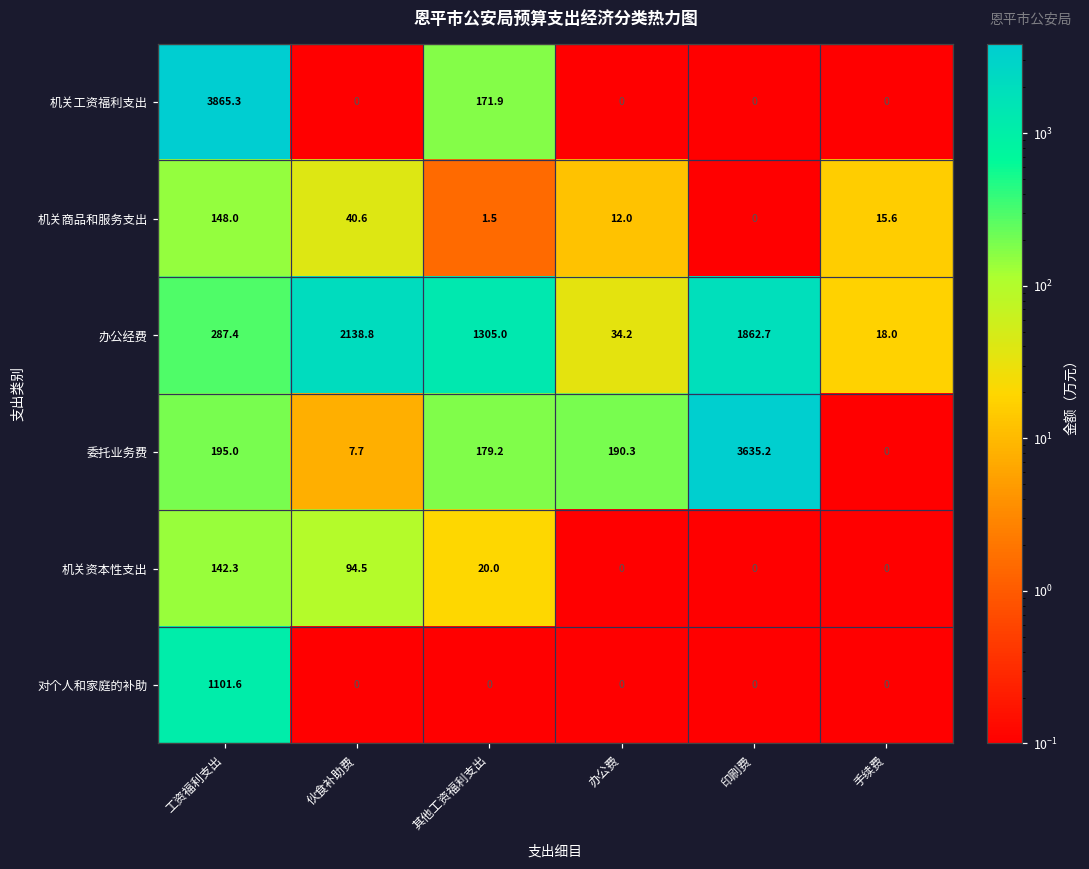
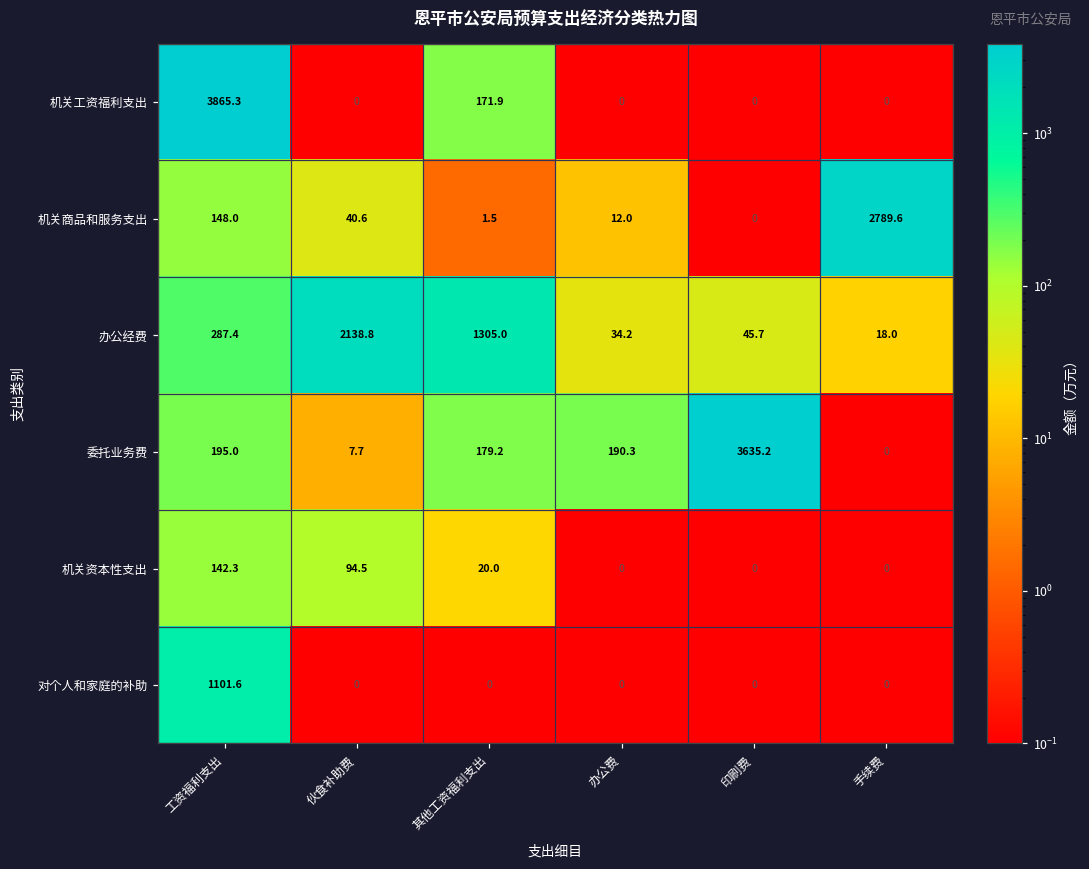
机关商品和服务支出, 手续费: 15.6 -> 2789.6
办公经费, 印刷费: 1862.7 -> 45.7
